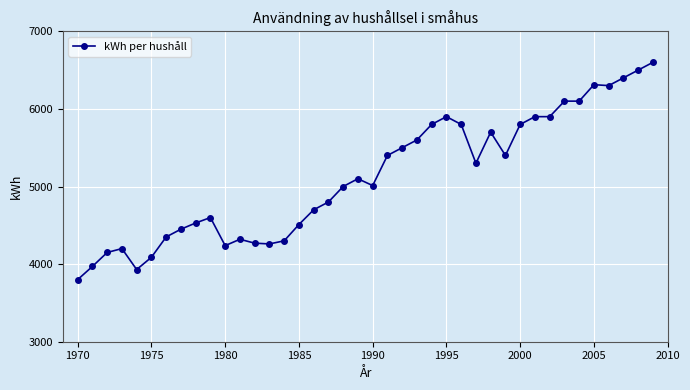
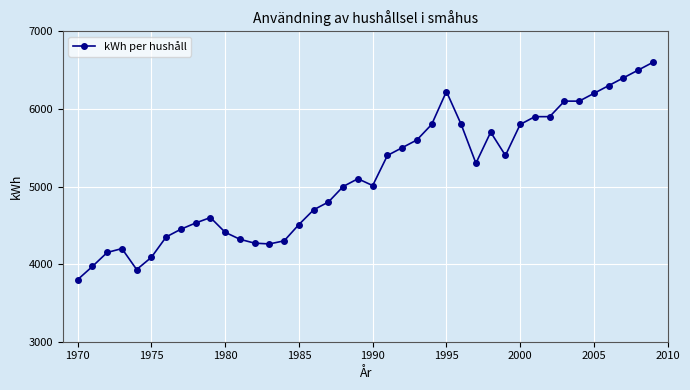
1980: 4200 -> 4400
1995: 5900 -> 6200
2005: 6300 -> 6200
